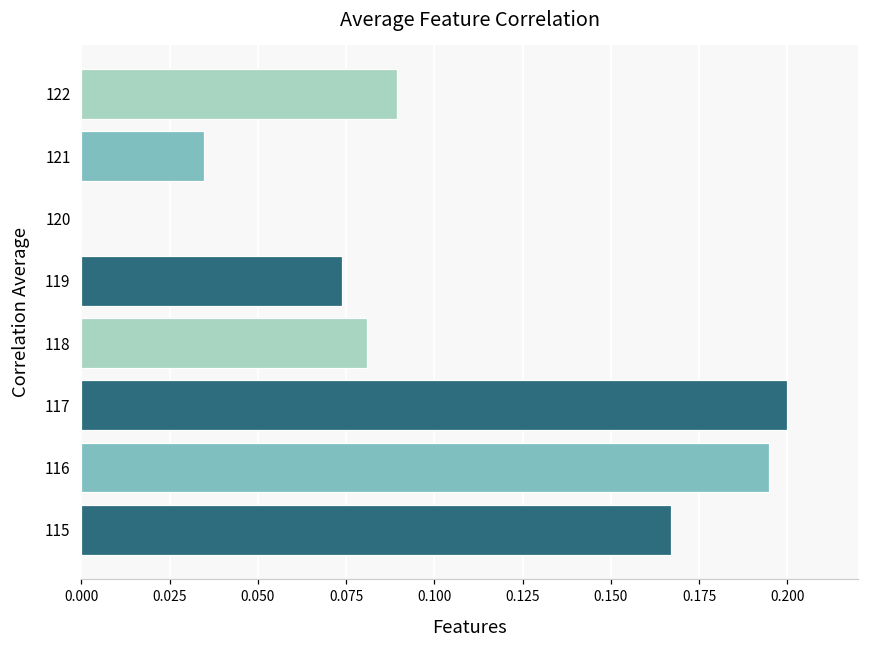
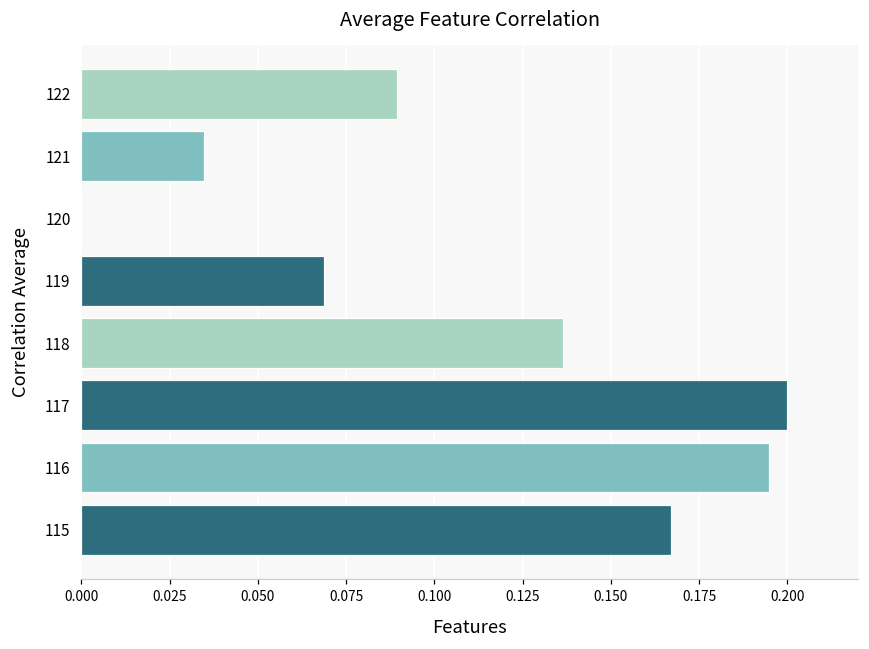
119: 0.074 -> 0.069
118: 0.081 -> 0.137
